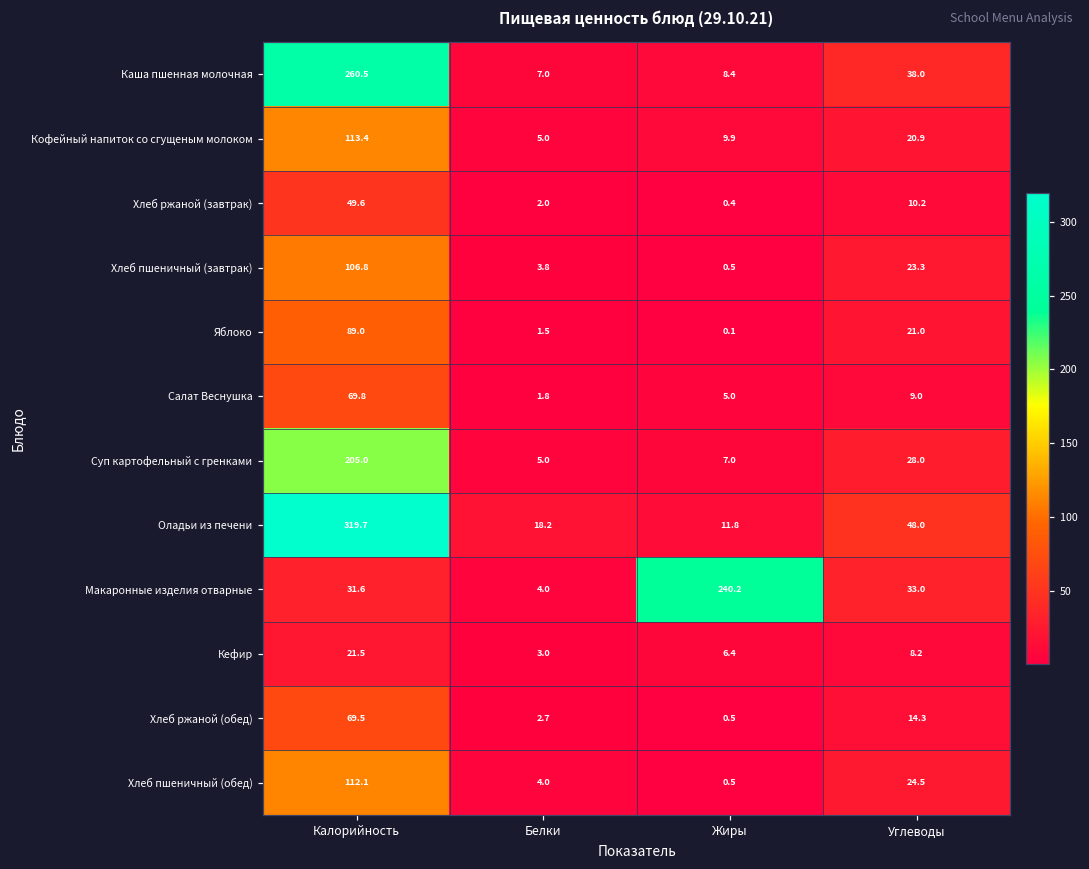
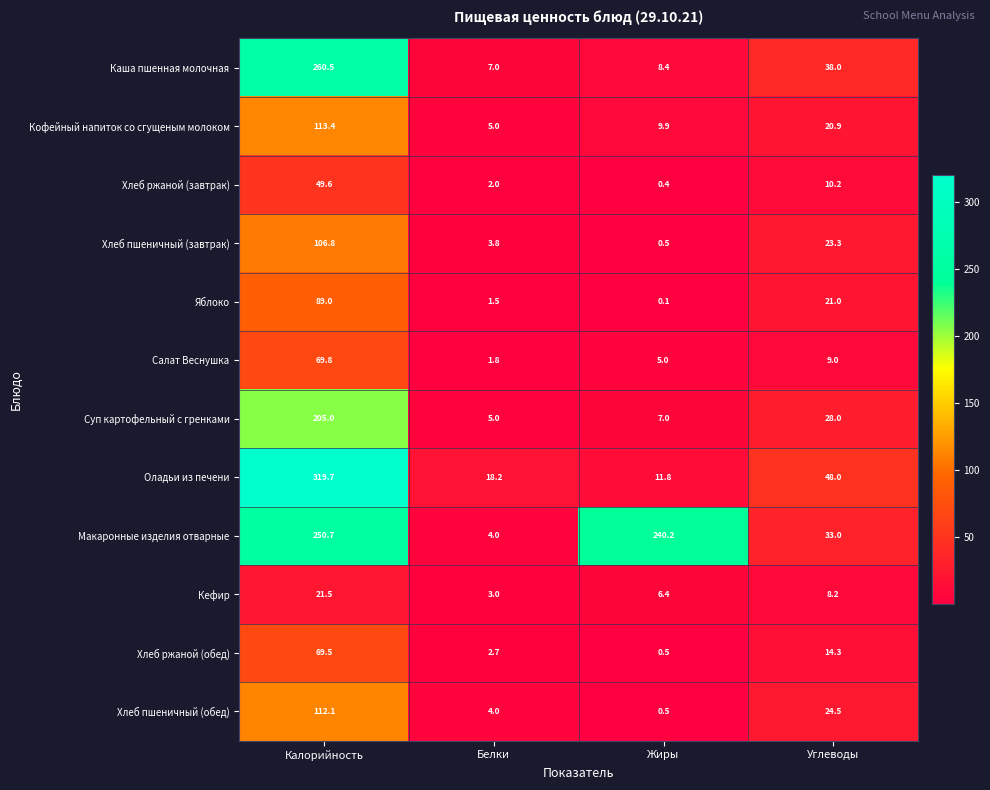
Макаронные изделия отварные, Калорийность: 31.6 -> 250.7
